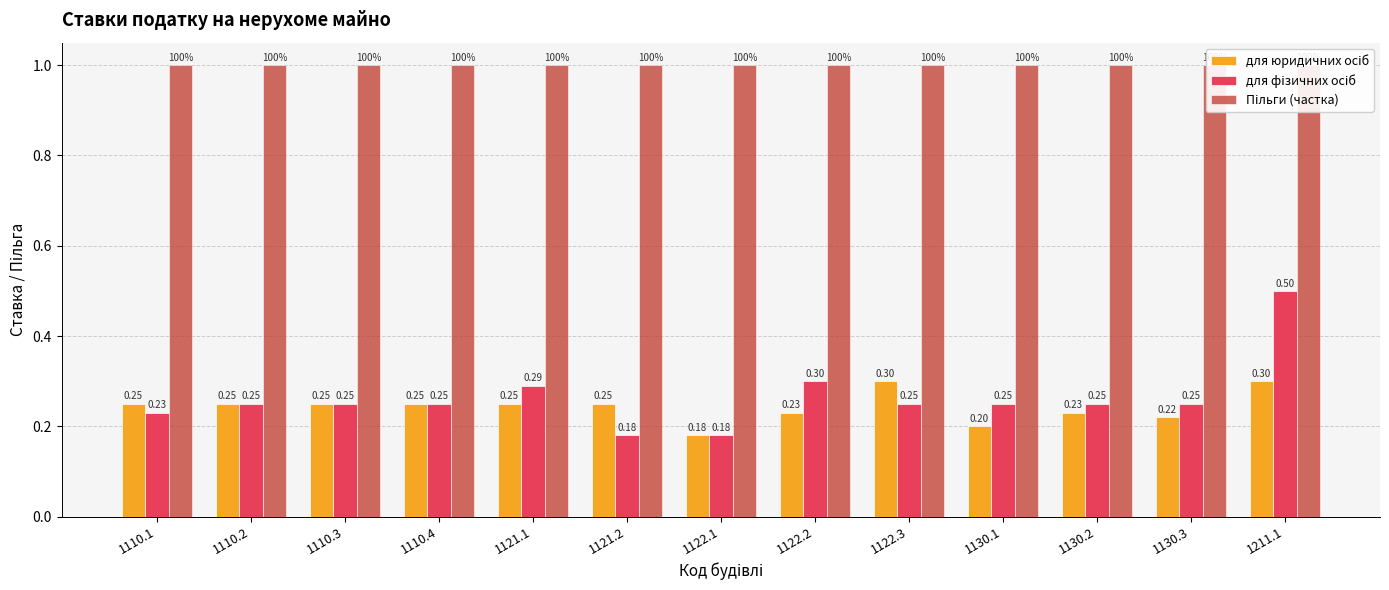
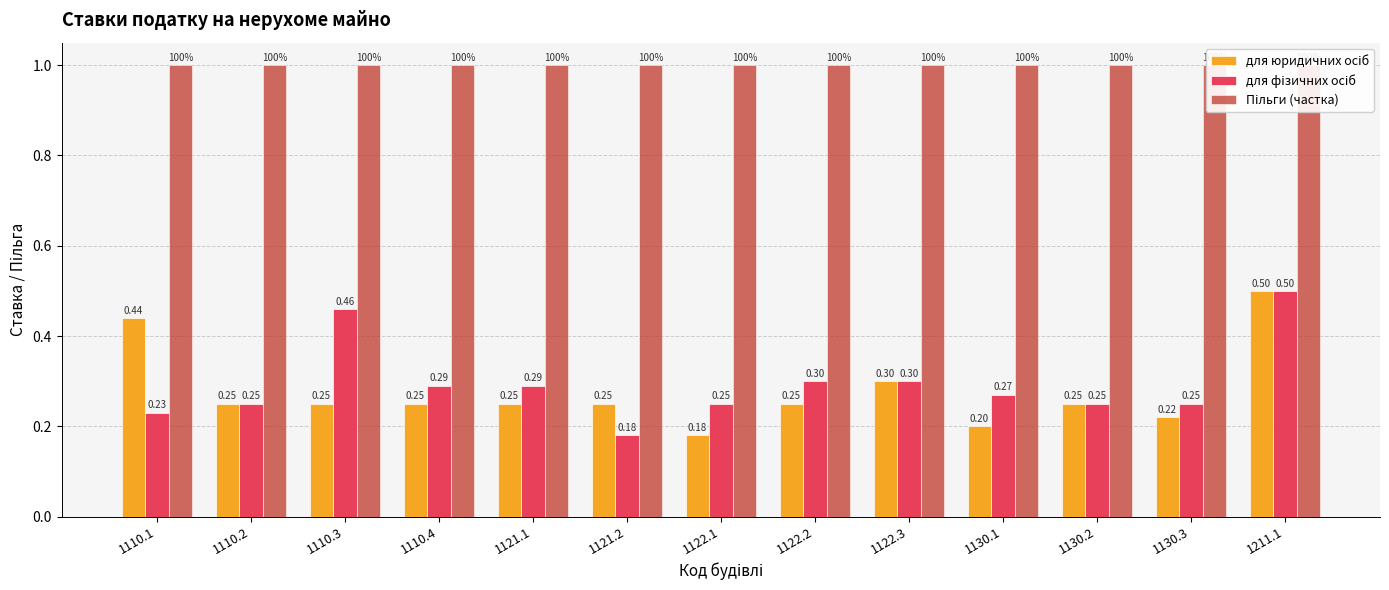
для юридичних осіб, 1110.1: 0.25 -> 0.44
для фізичних осіб, 1110.3: 0.25 -> 0.46
для фізичних осіб, 1110.4: 0.25 -> 0.29
для фізичних осіб, 1122.1: 0.18 -> 0.25
для юридичних осіб, 1122.2: 0.23 -> 0.25
для фізичних осіб, 1122.3: 0.25 -> 0.30
для фізичних осіб, 1130.1: 0.25 -> 0.27
для юридичних осіб, 1130.2: 0.23 -> 0.25
для юридичних осіб, 1211.1: 0.30 -> 0.50
